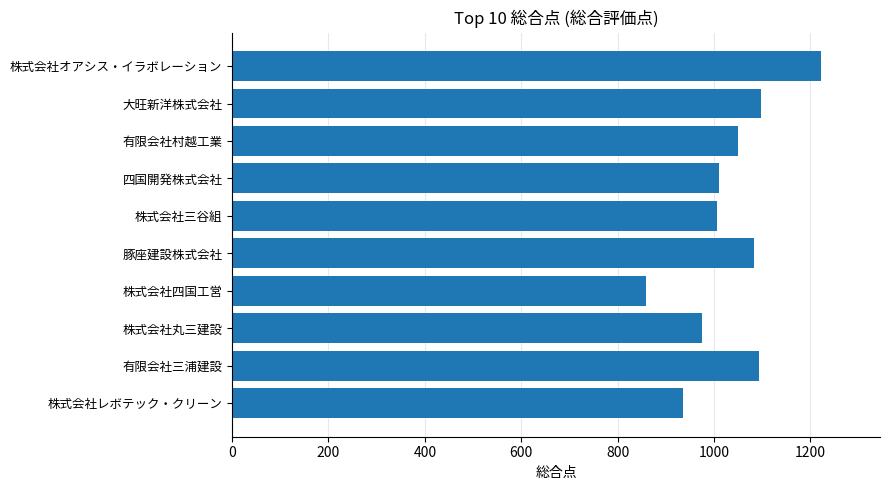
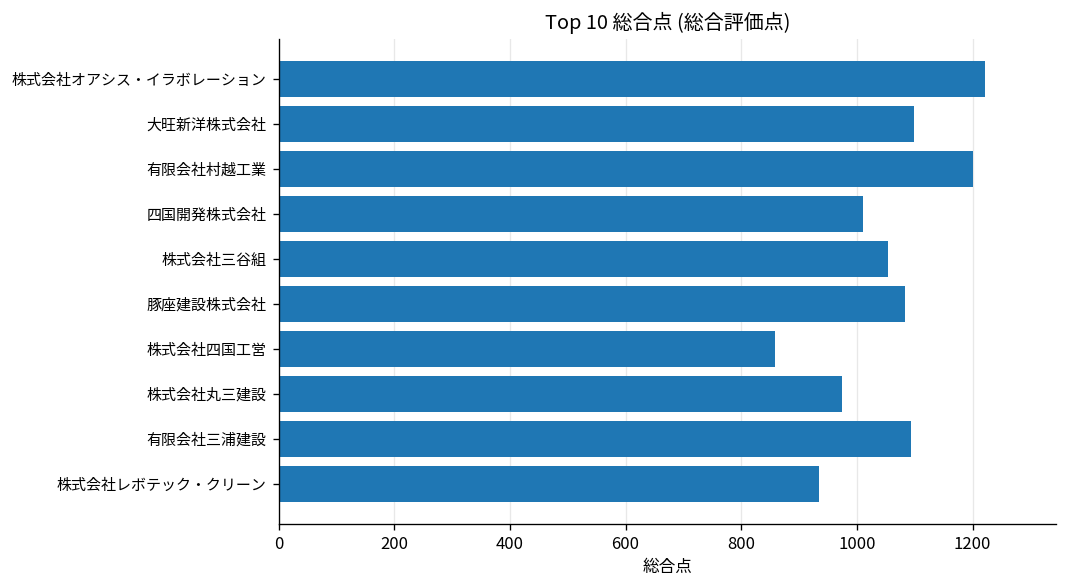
有限会社村越工業: 1050 -> 1200
株式会社三谷組: 1010 -> 1050
